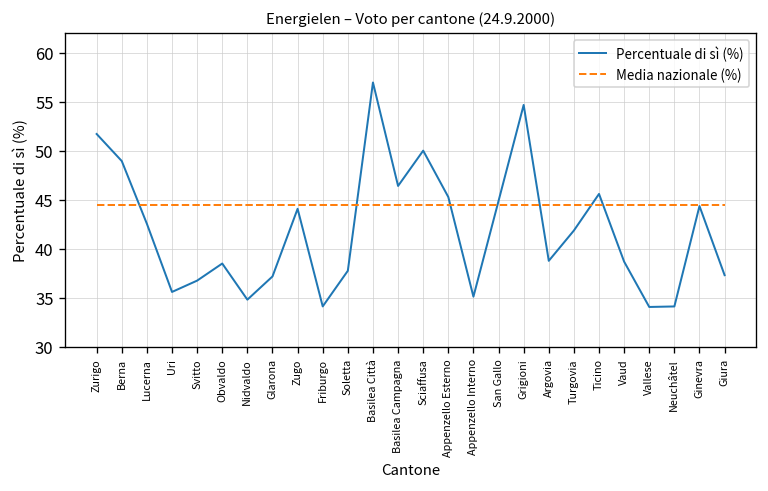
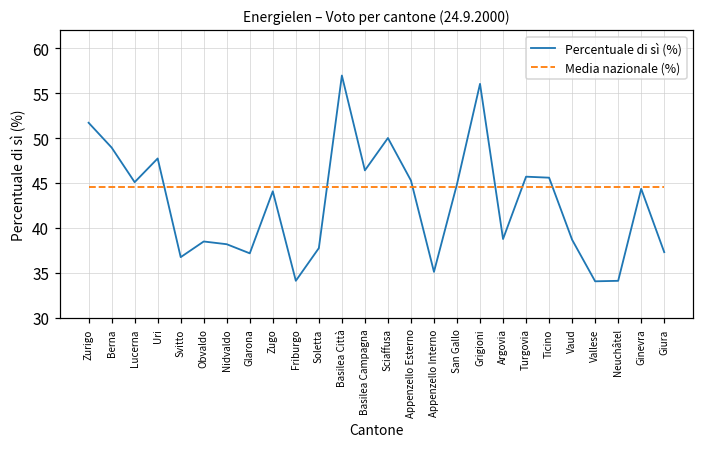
Percentuale di sì (%), Lucerna: 43 -> 45
Percentuale di sì (%), Uri: 36 -> 48
Percentuale di sì (%), Nidvaldo: 35 -> 38
Percentuale di sì (%), Grigioni: 55 -> 56
Percentuale di sì (%), Turgovia: 42 -> 46
